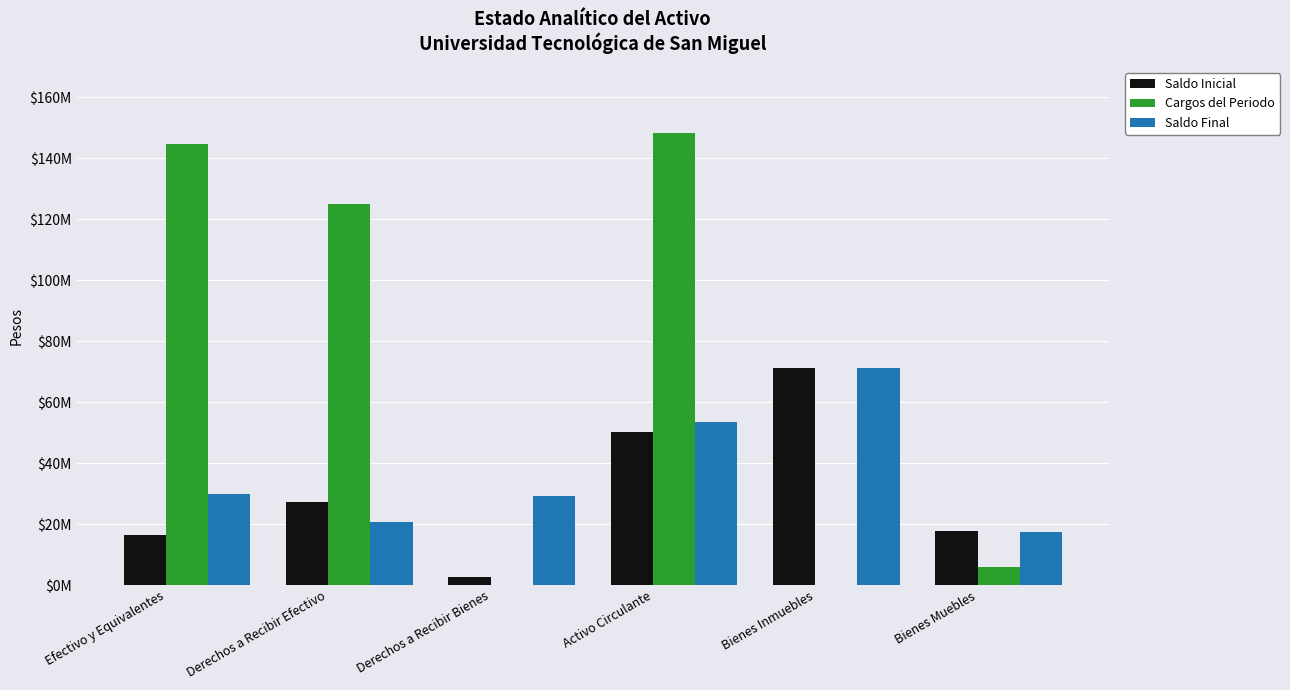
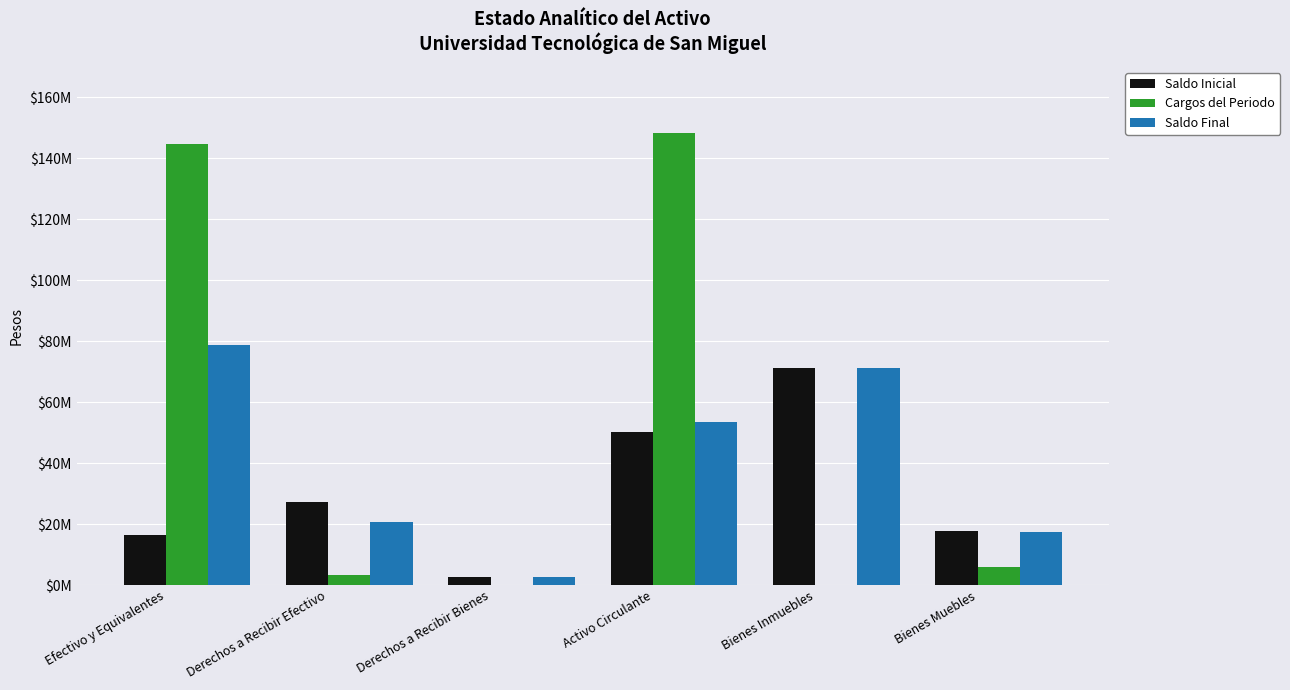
Saldo Final, Efectivo y Equivalentes: $30000000 -> $79000000
Cargos del Periodo, Derechos a Recibir Efectivo: $125000000 -> $3000000
Saldo Final, Derechos a Recibir Bienes: $29000000 -> $3000000
